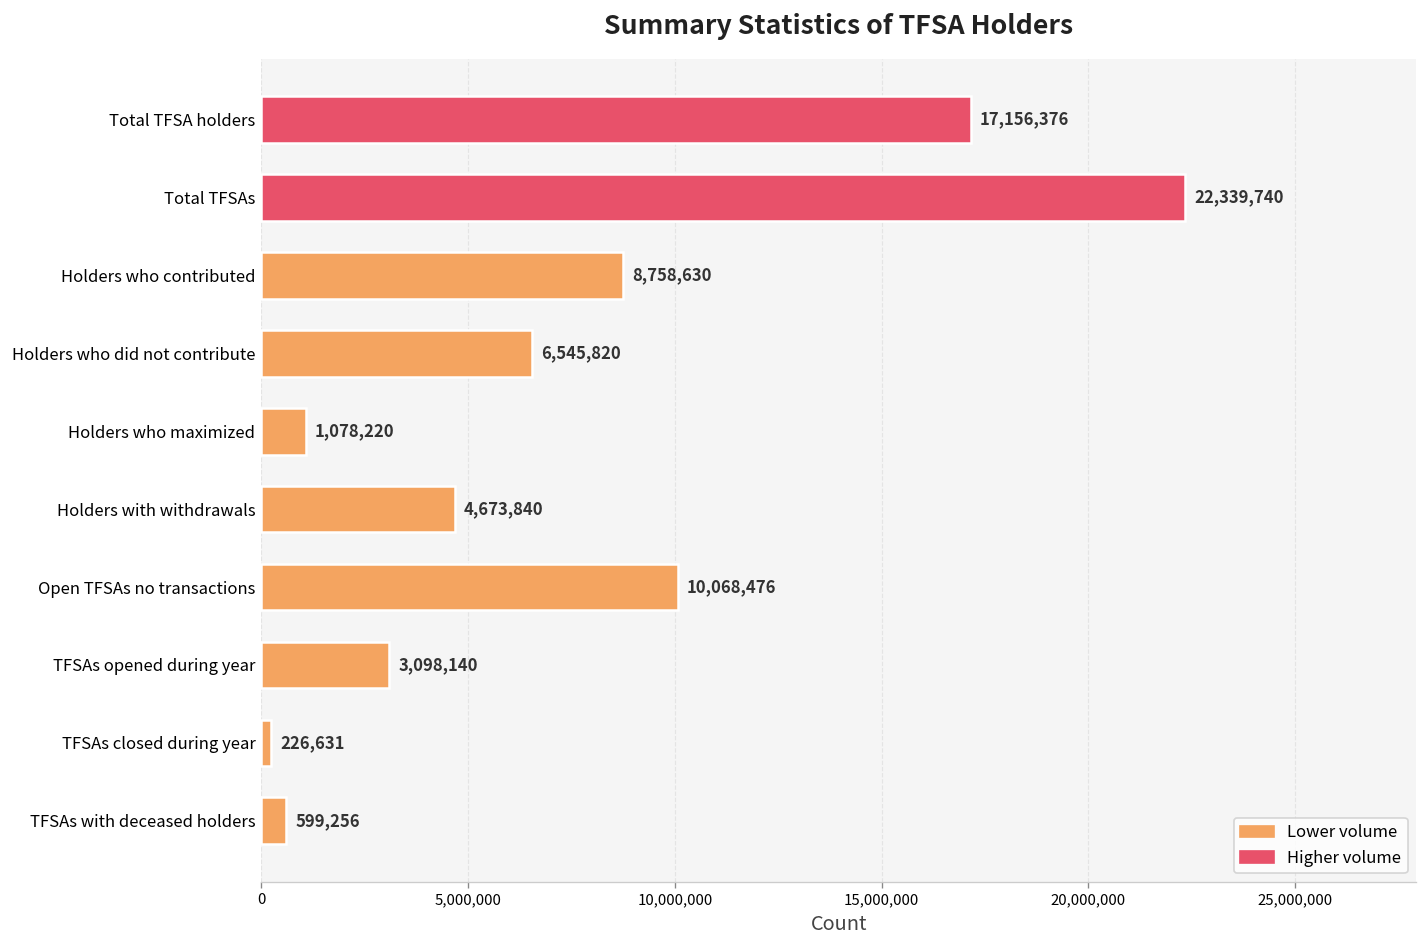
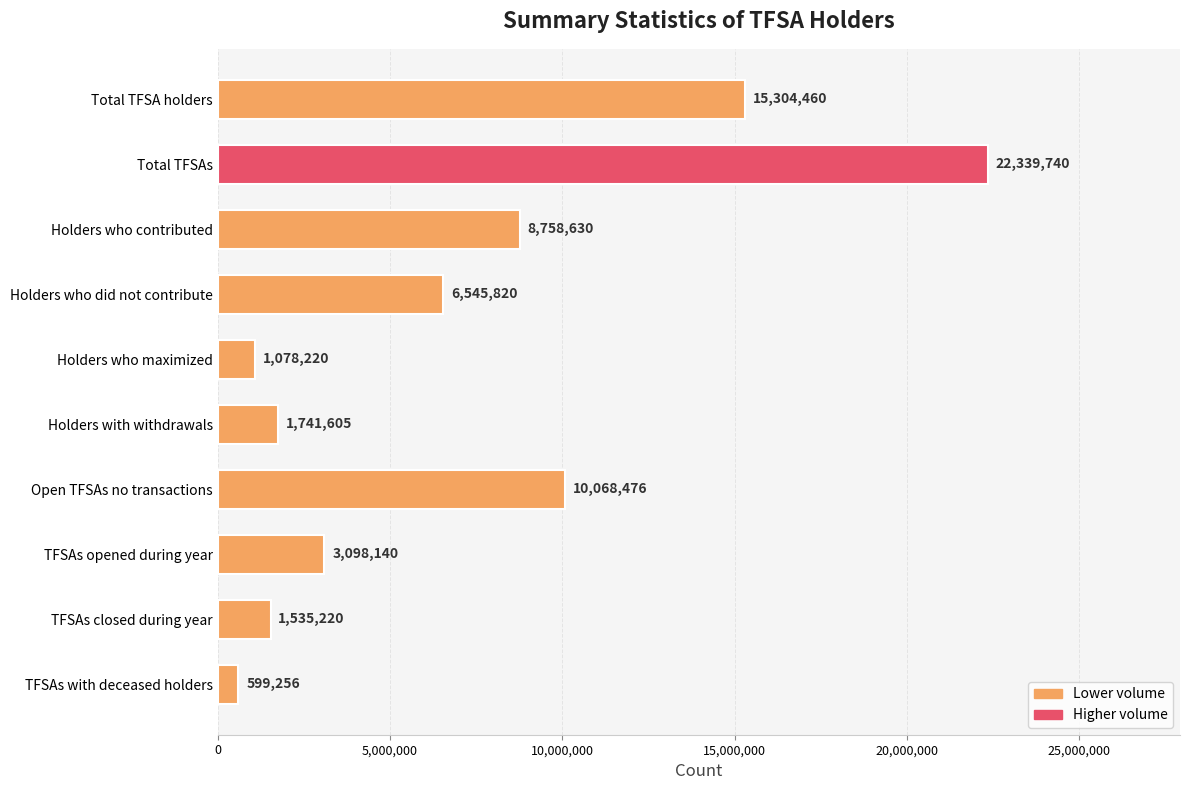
Total TFSA holders: 17,156,376 -> 15,304,460
Holders with withdrawals: 4,673,840 -> 1,741,605
TFSAs closed during year: 226,631 -> 1,535,220
